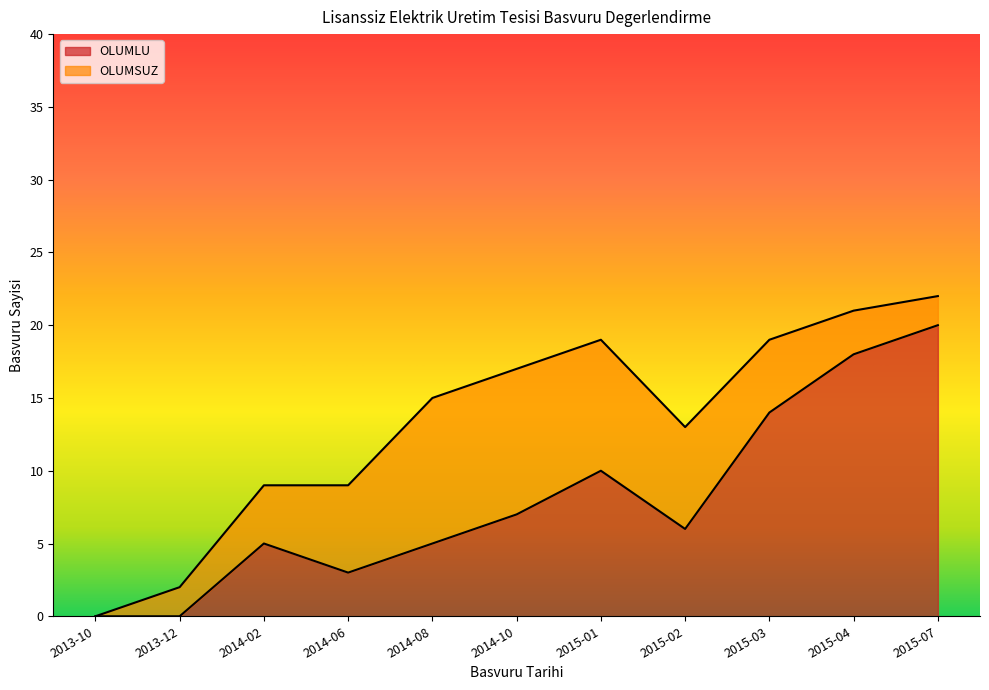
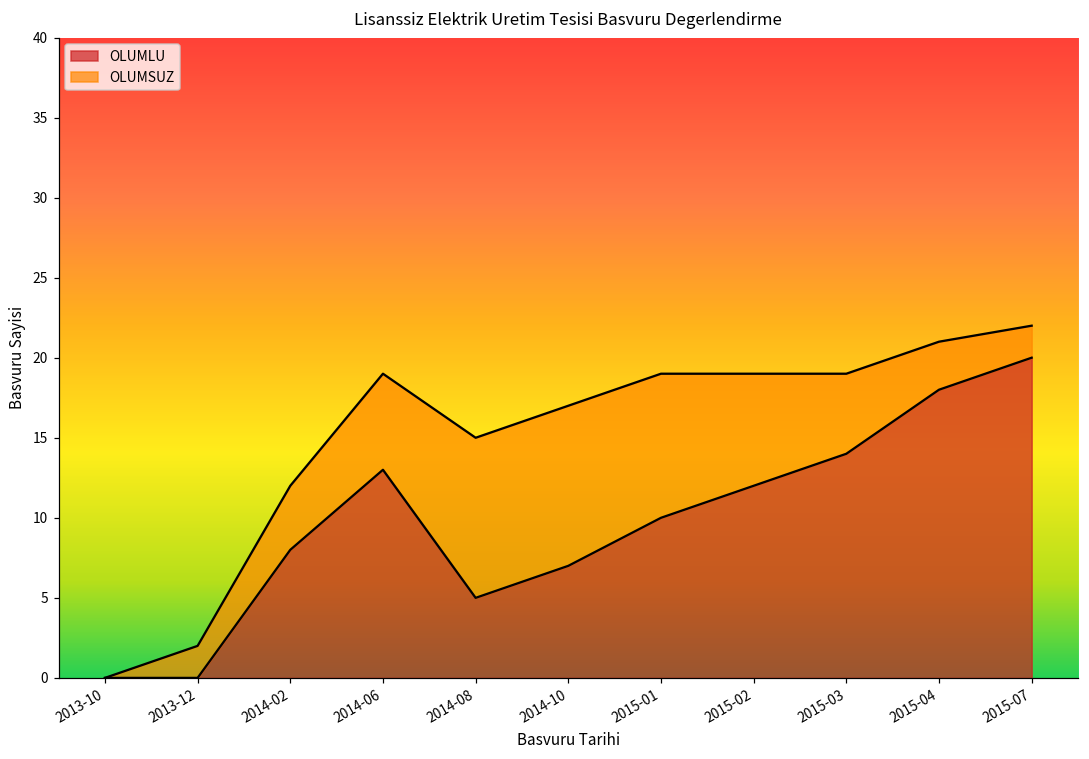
OLUMLU, 2014-02: 5 -> 8
OLUMLU, 2014-06: 3 -> 13
OLUMLU, 2015-02: 6 -> 12
